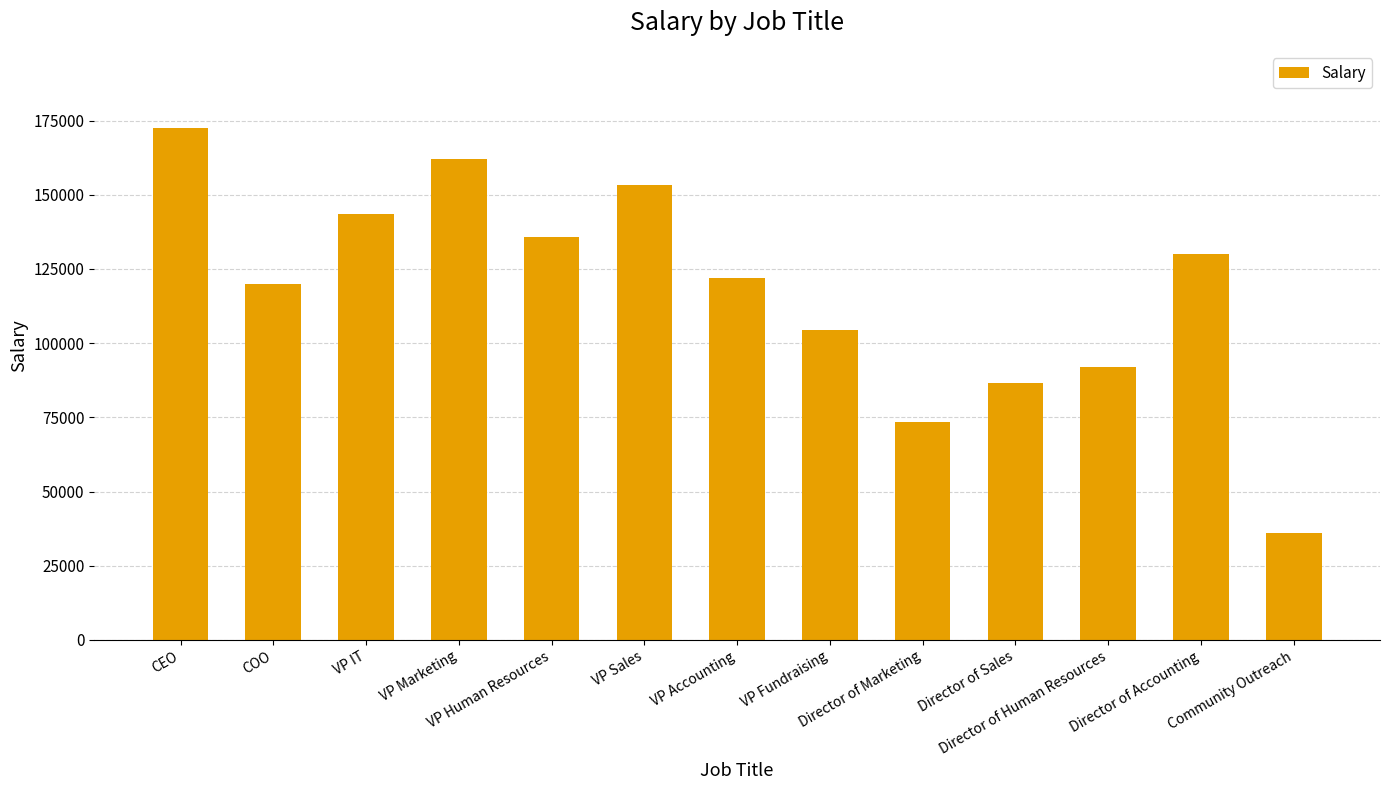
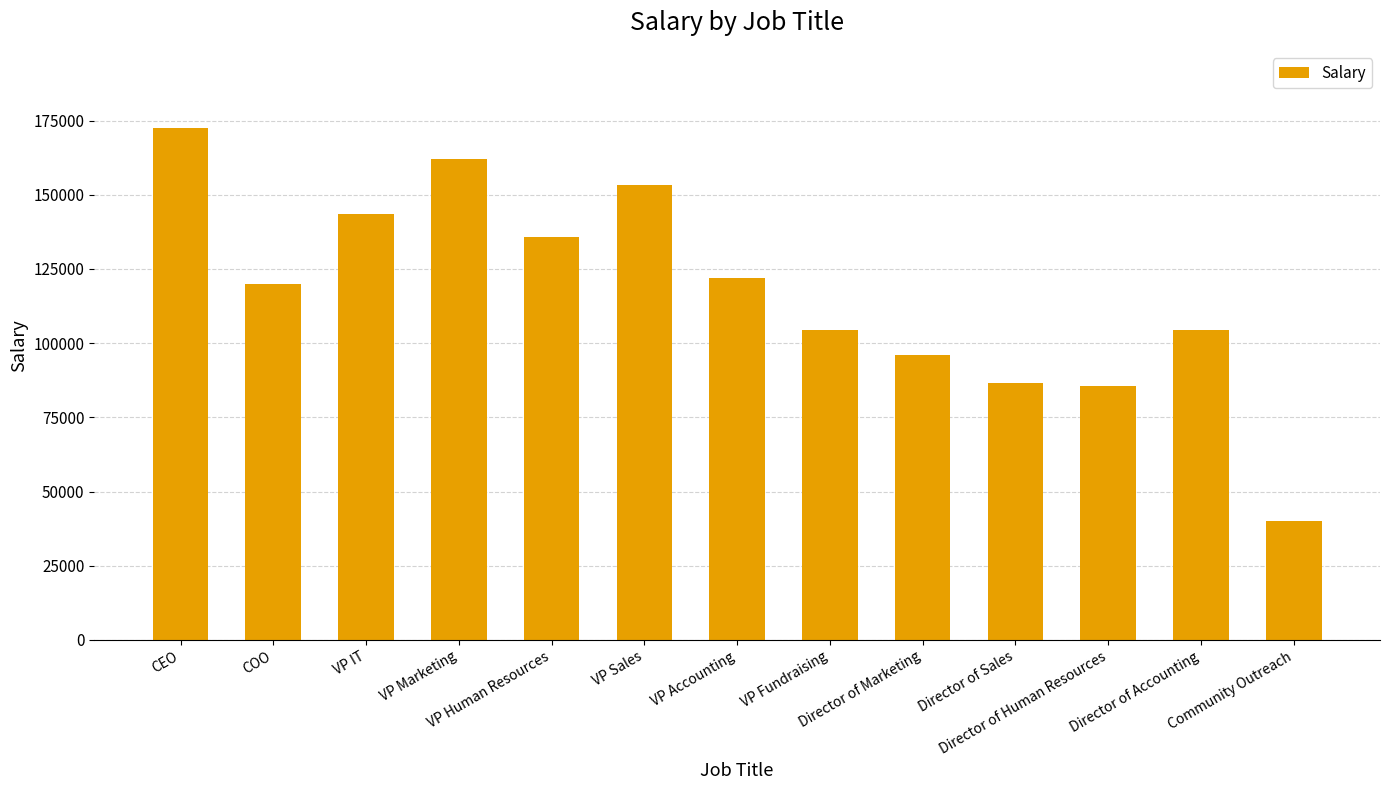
Director of Marketing: 74000 -> 96000
Director of Human Resources: 92000 -> 86000
Director of Accounting: 130000 -> 104000
Community Outreach: 36000 -> 40000
